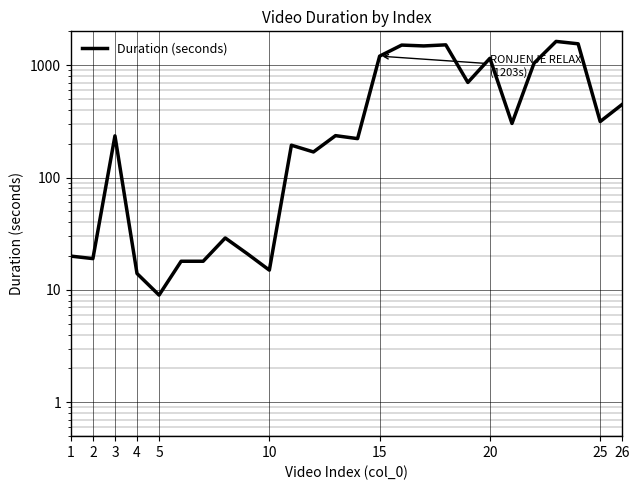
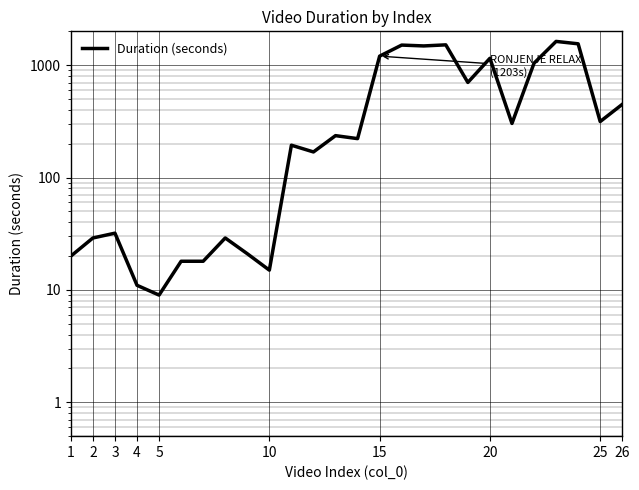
2: 19 -> 29
3: 240 -> 32
4: 14 -> 11
